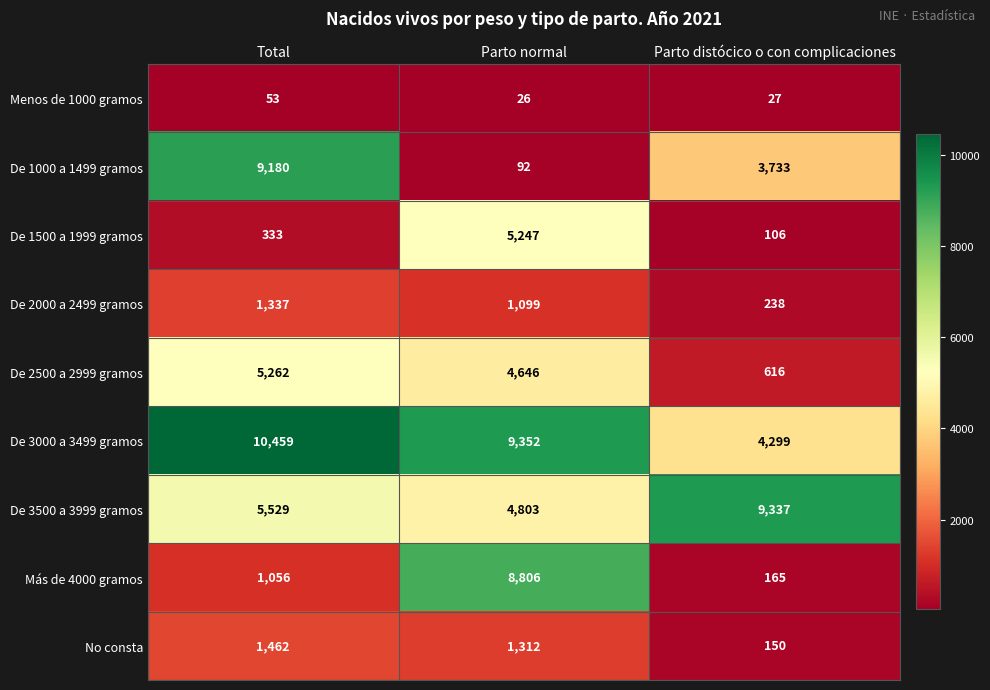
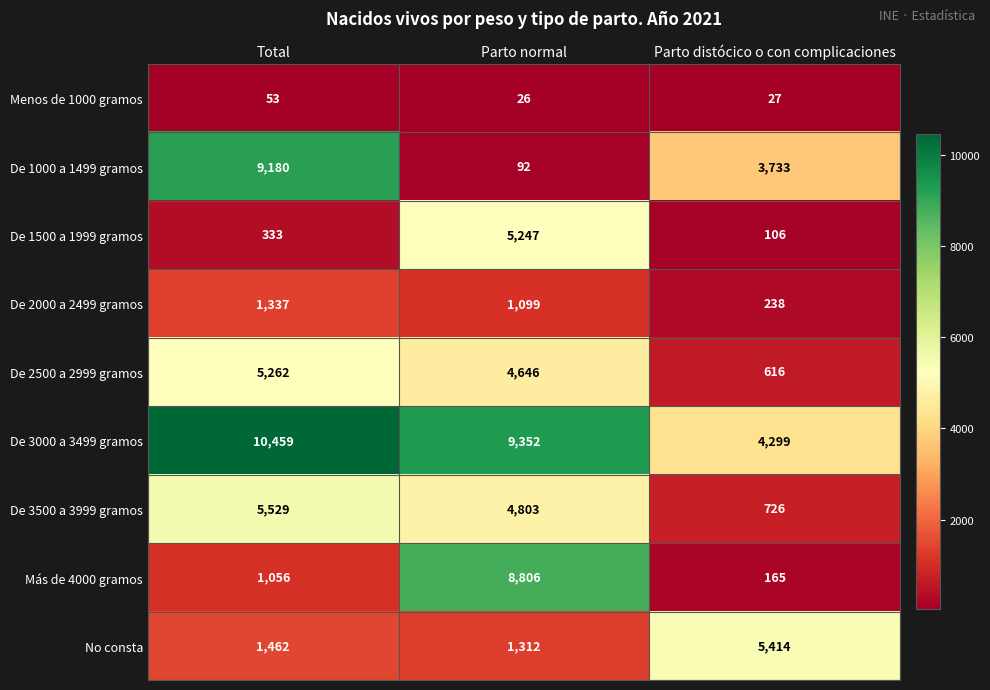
De 3500 a 3999 gramos, Parto distócico o con complicaciones: 9,337 -> 726
No consta, Parto distócico o con complicaciones: 150 -> 5,414
